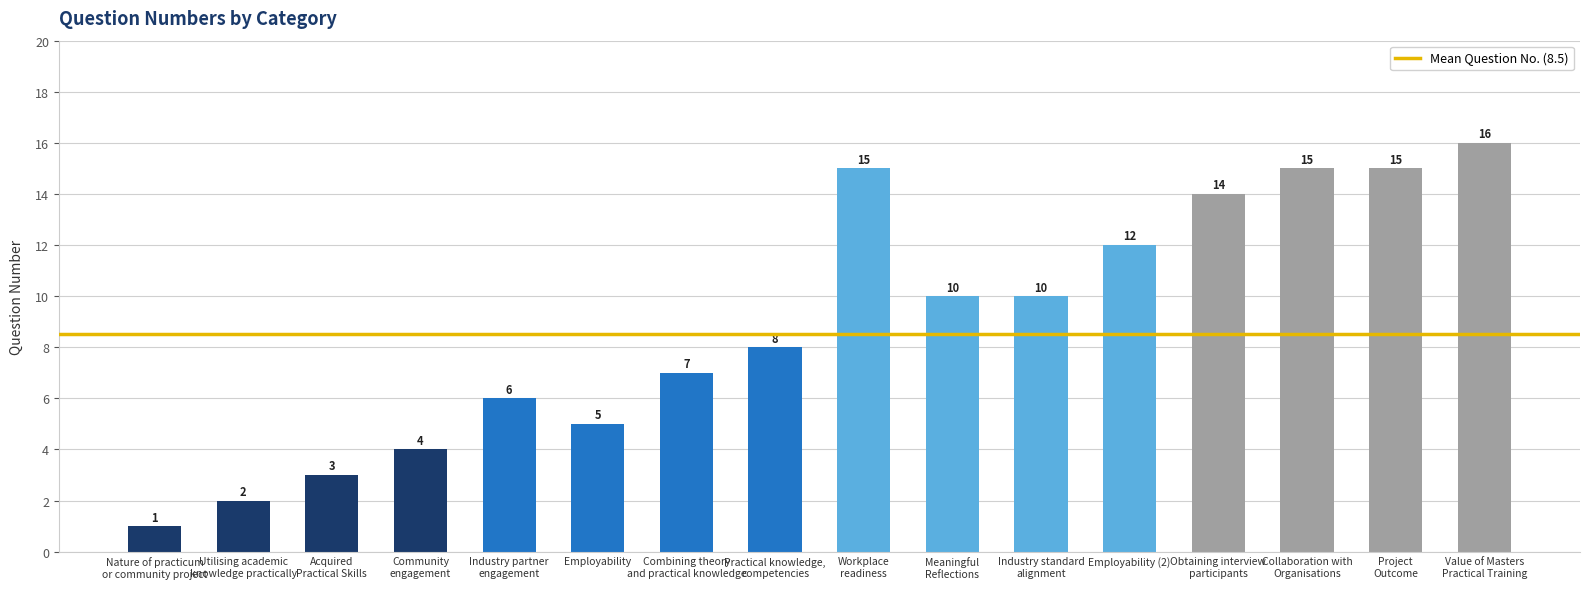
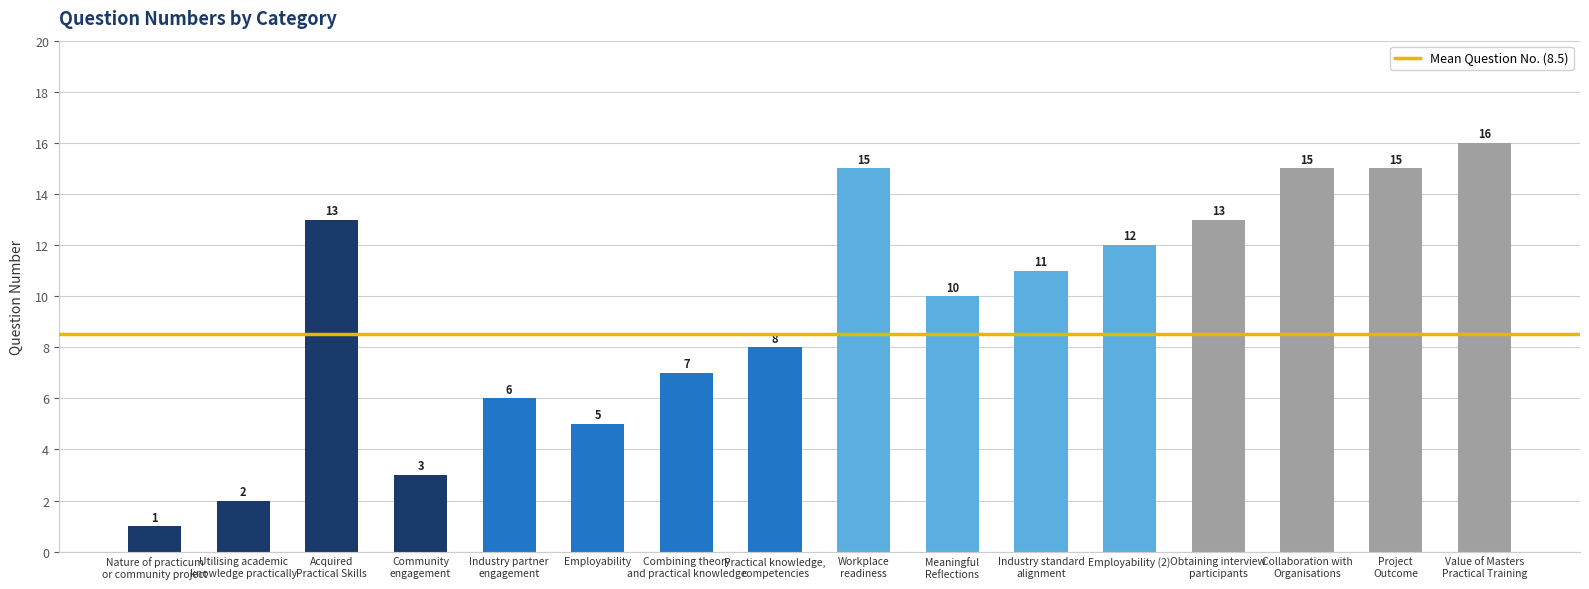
Acquired Practical Skills: 3 -> 13
Community engagement: 4 -> 3
Industry standard alignment: 10 -> 11
Obtaining interview participants: 14 -> 13
